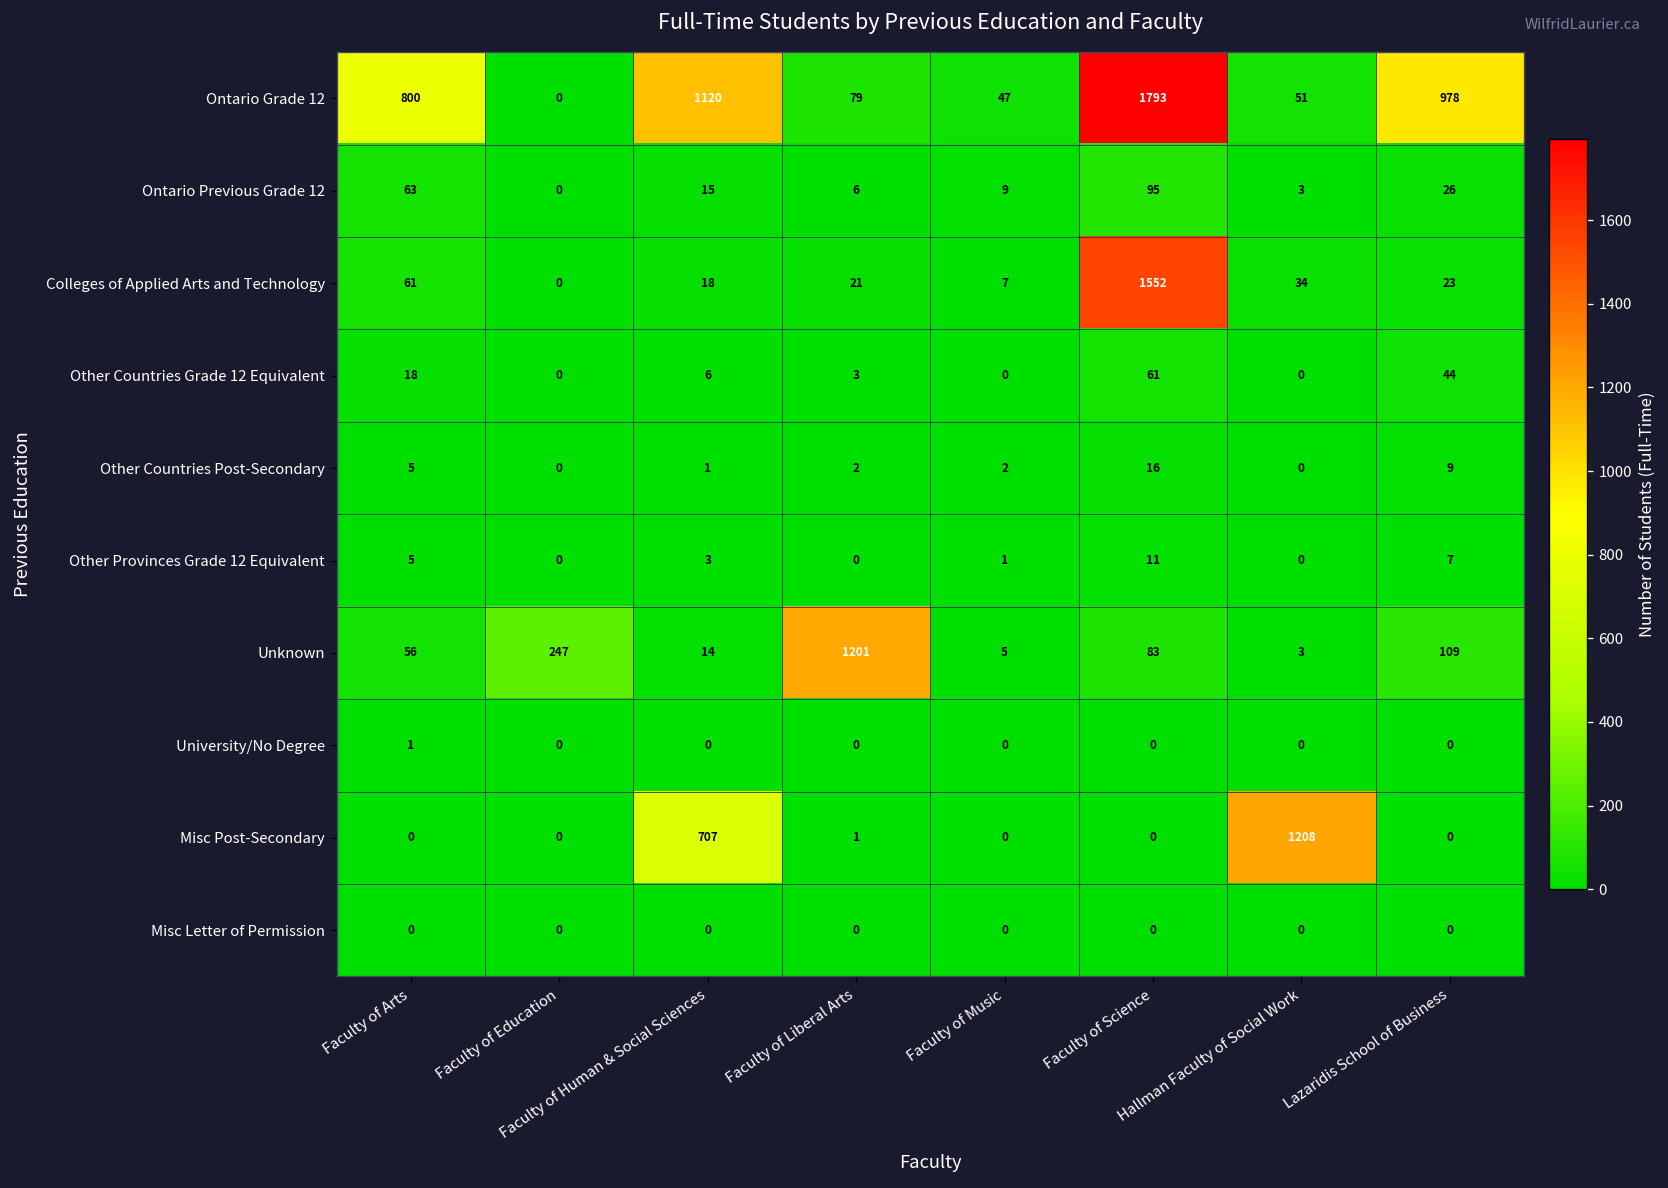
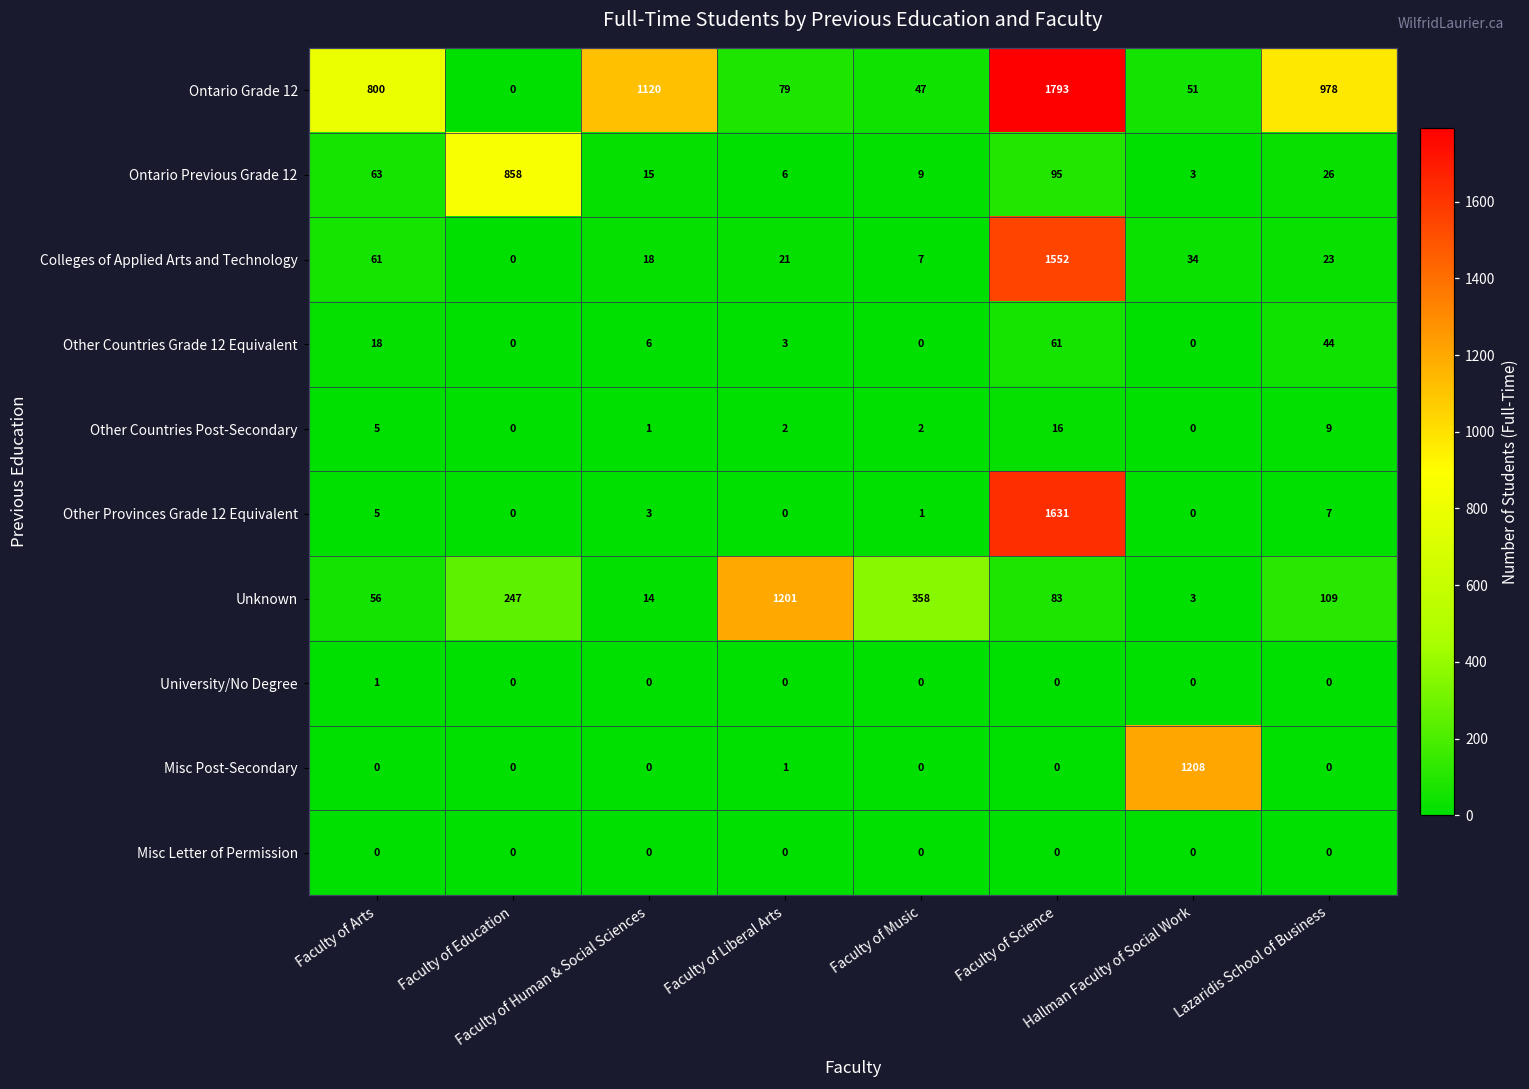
Ontario Previous Grade 12, Faculty of Education: 0 -> 858
Other Provinces Grade 12 Equivalent, Faculty of Science: 11 -> 1631
Unknown, Faculty of Music: 5 -> 358
Misc Post-Secondary, Faculty of Human & Social Sciences: 707 -> 0
